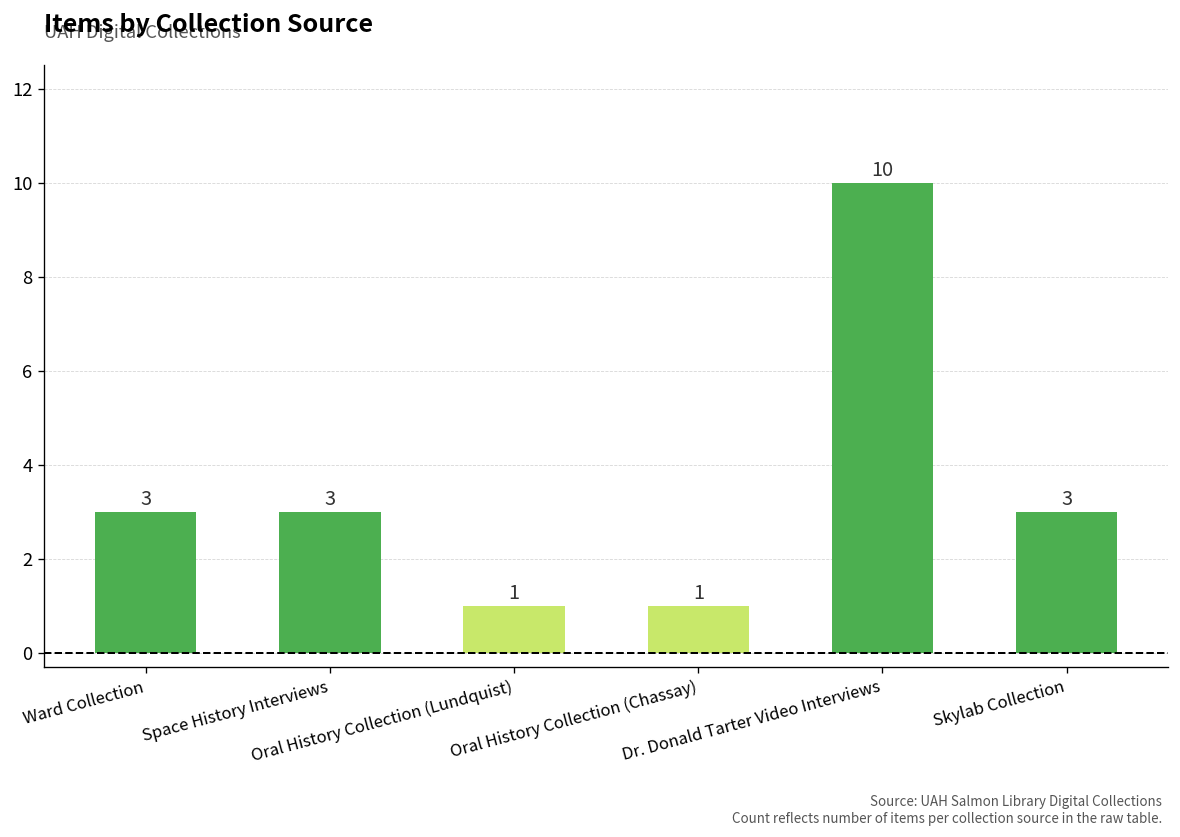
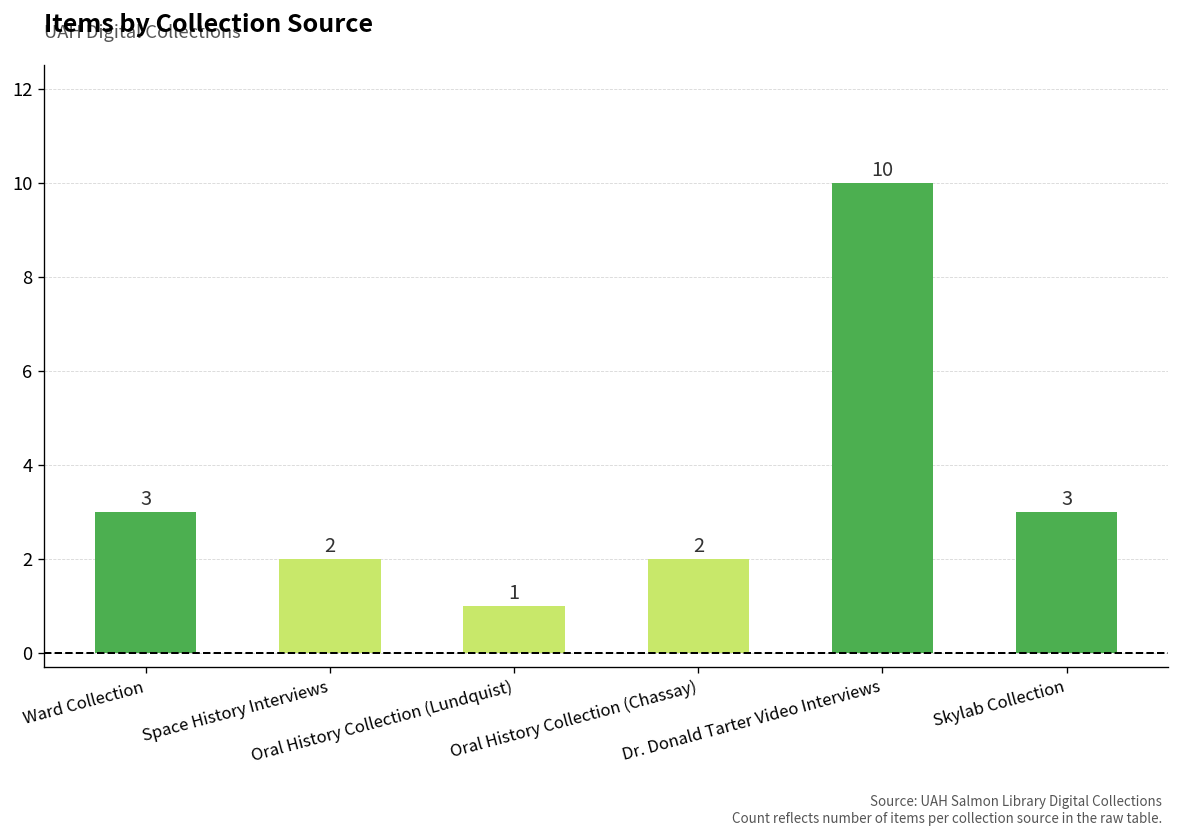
Space History Interviews: 3 -> 2
Oral History Collection (Chassay): 1 -> 2
